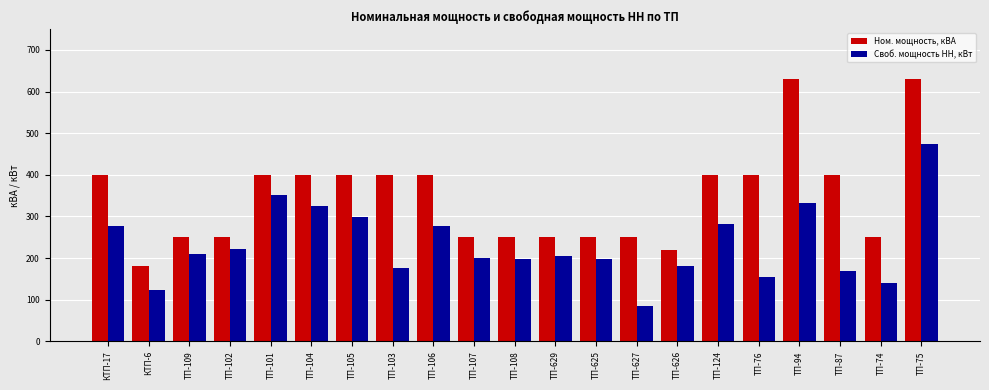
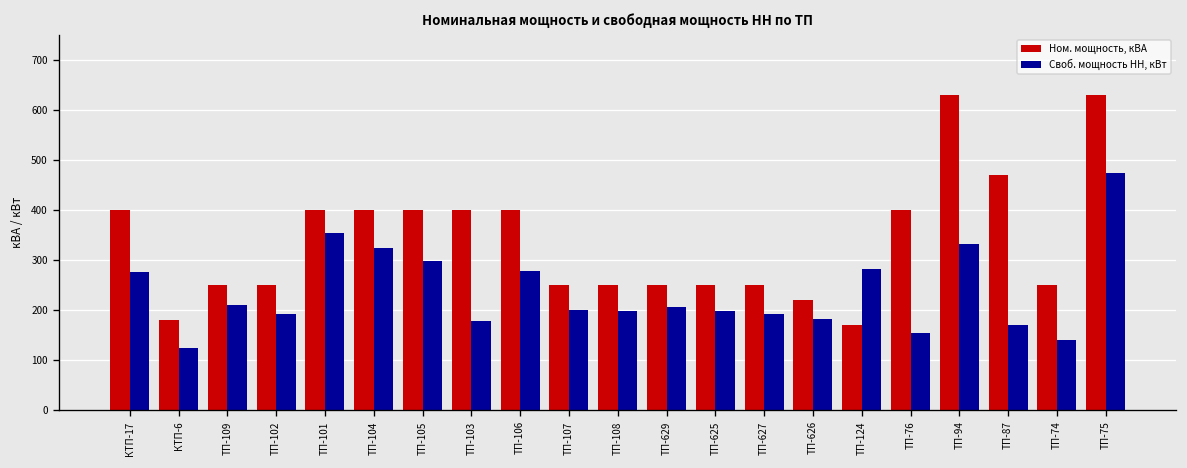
Своб. мощность НН, кВт, ТП-102: 220 -> 190
Своб. мощность НН, кВт, ТП-627: 80 -> 190
Ном. мощность, кВА, ТП-124: 400 -> 170
Ном. мощность, кВА, ТП-87: 400 -> 470
